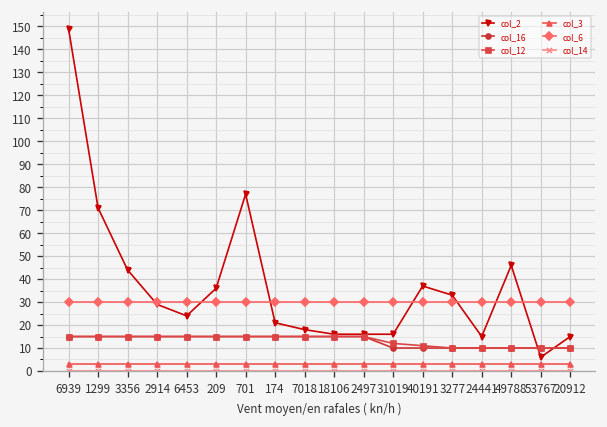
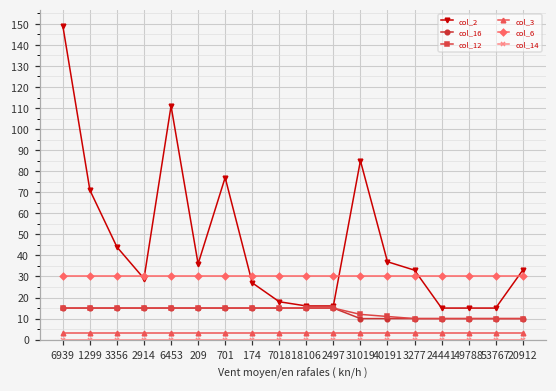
col_2, 6453: 24 -> 111
col_2, 174: 21 -> 27
col_2, 31019: 16 -> 85
col_2, 49788: 46 -> 15
col_2, 53767: 6 -> 15
col_2, 20912: 15 -> 33
